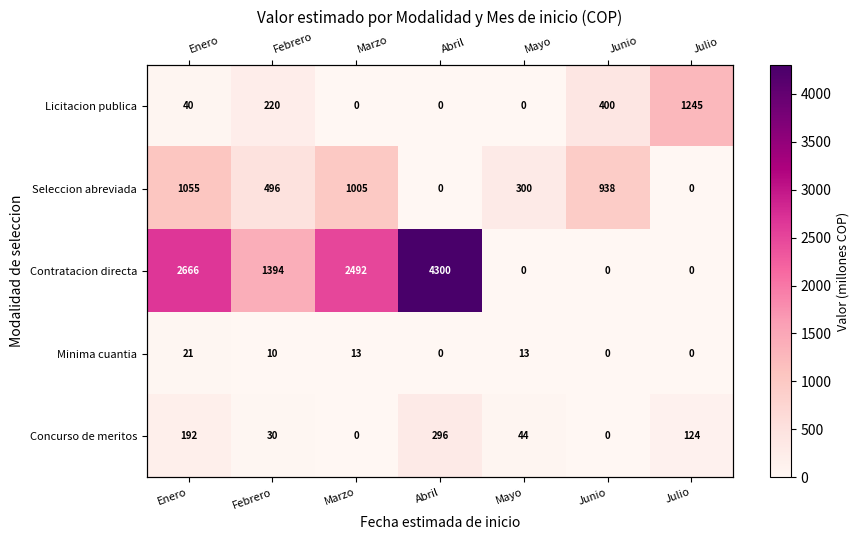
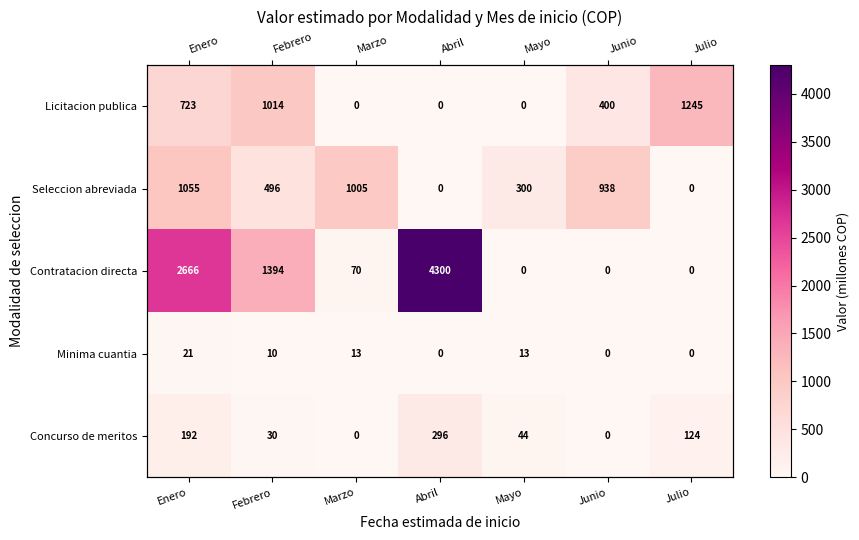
Licitacion publica, Enero: 40 -> 723
Licitacion publica, Febrero: 220 -> 1014
Contratacion directa, Marzo: 2492 -> 70
